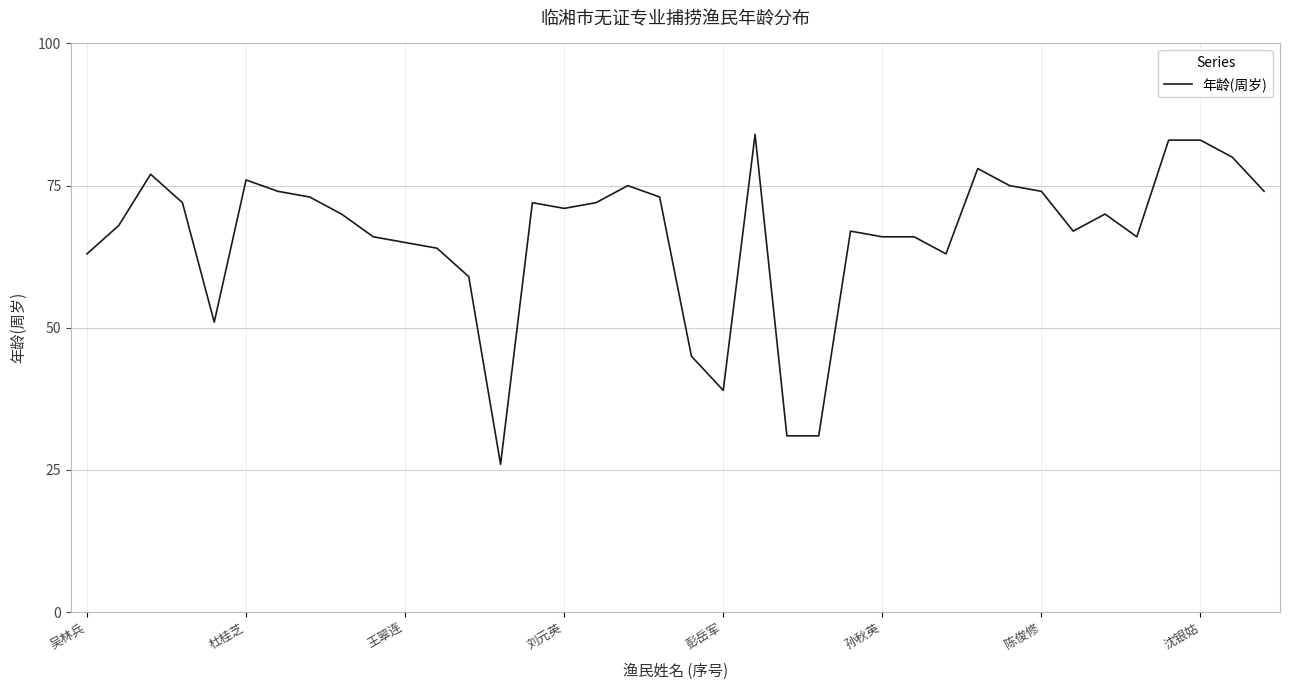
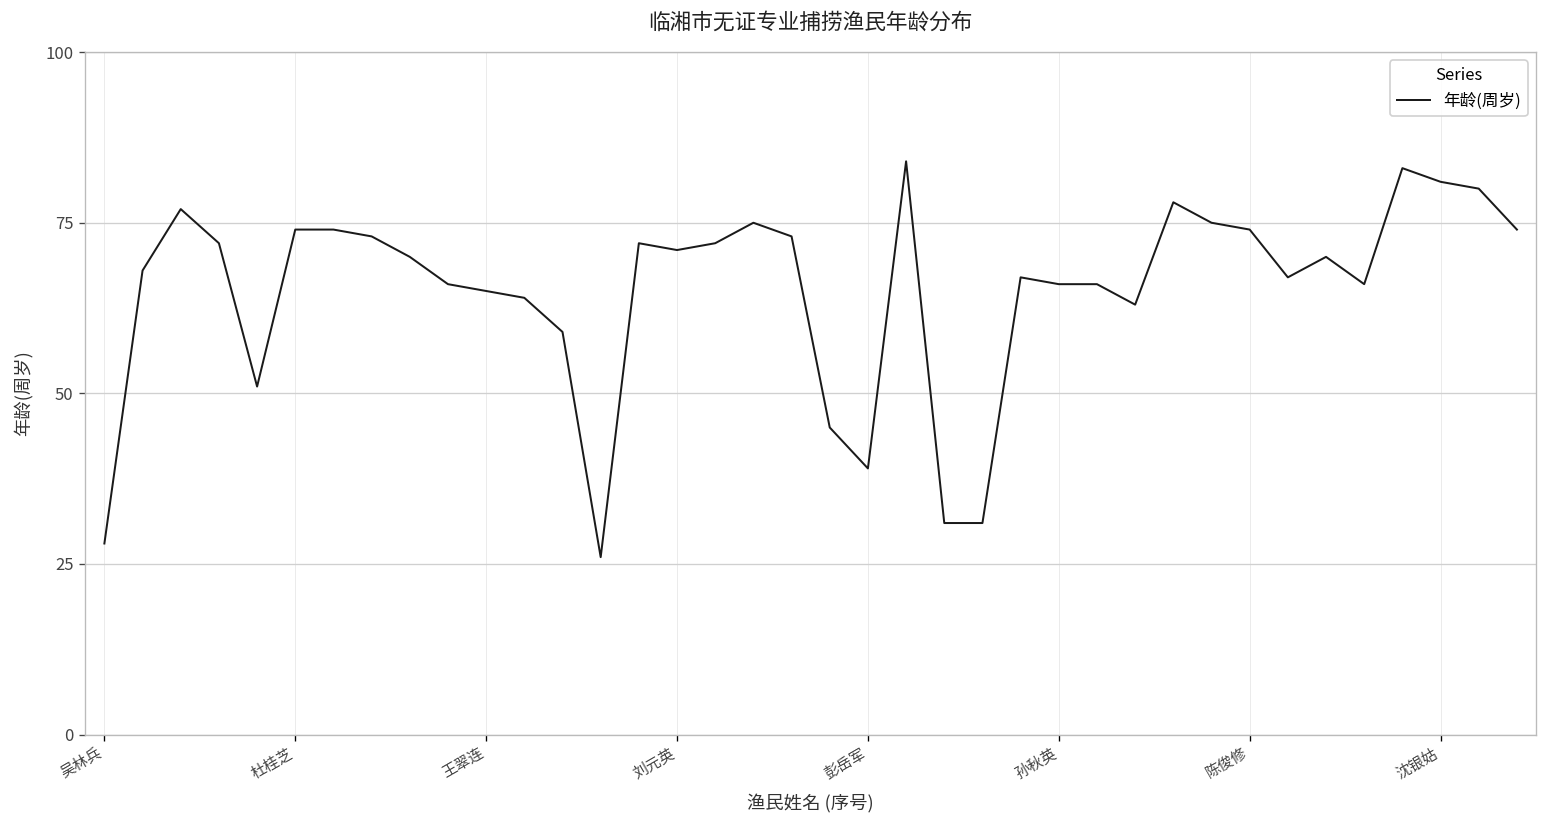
吴林兵: 63 -> 28
杜桂芝: 76 -> 74
沈银姑: 83 -> 81
